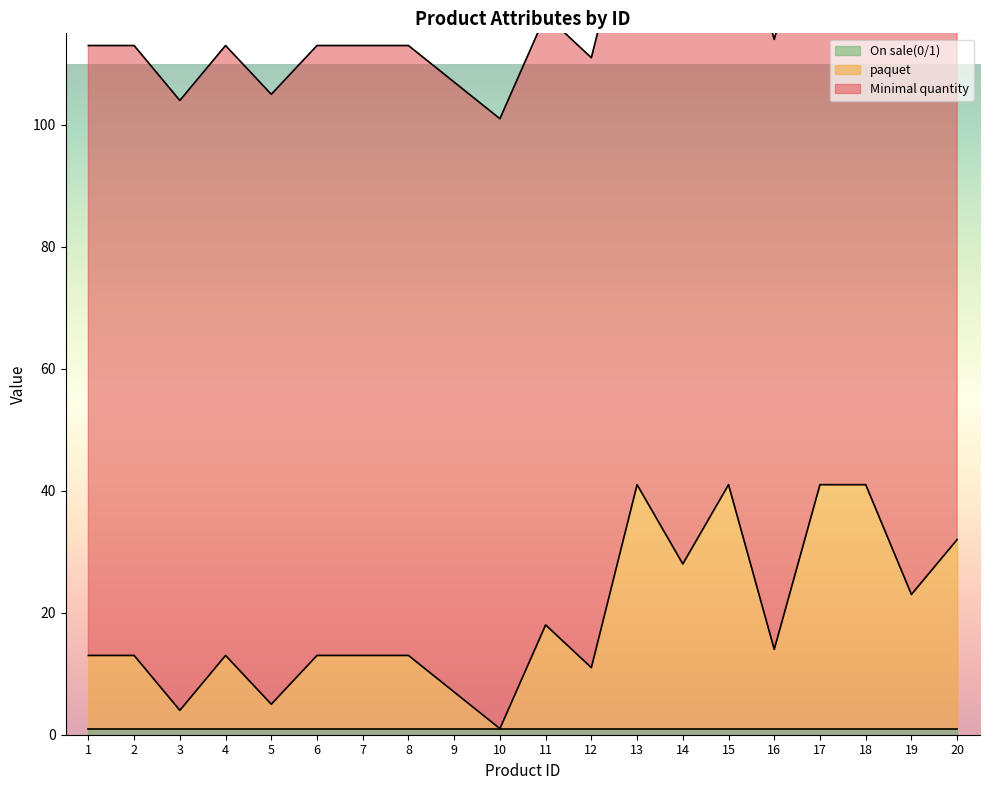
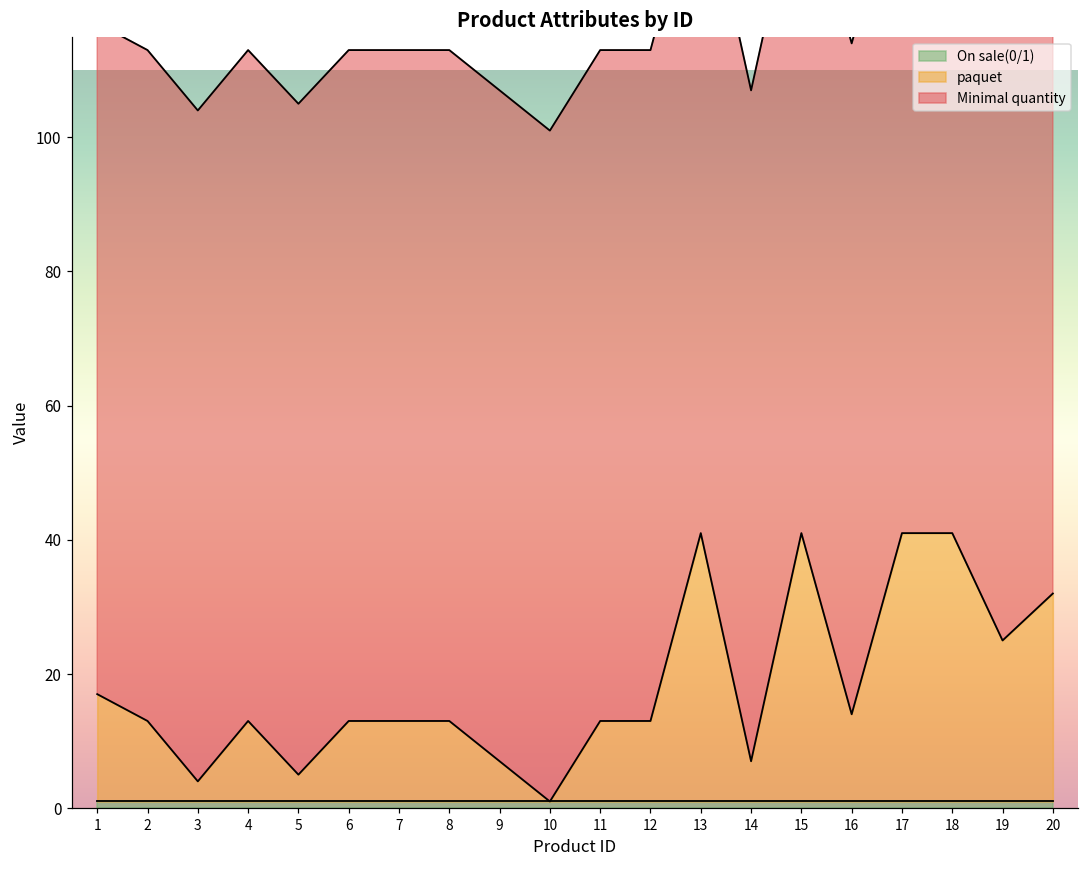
paquet, 1: 13 -> 17
paquet, 11: 18 -> 13
paquet, 12: 11 -> 13
paquet, 14: 28 -> 7
paquet, 19: 23 -> 25
